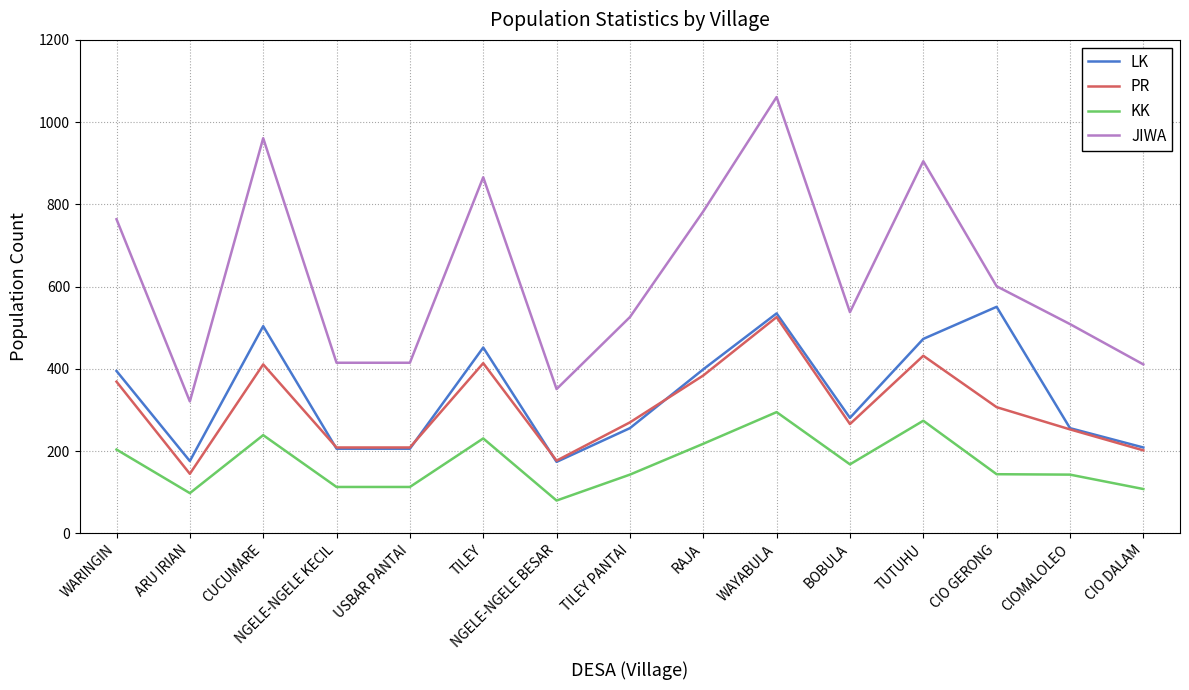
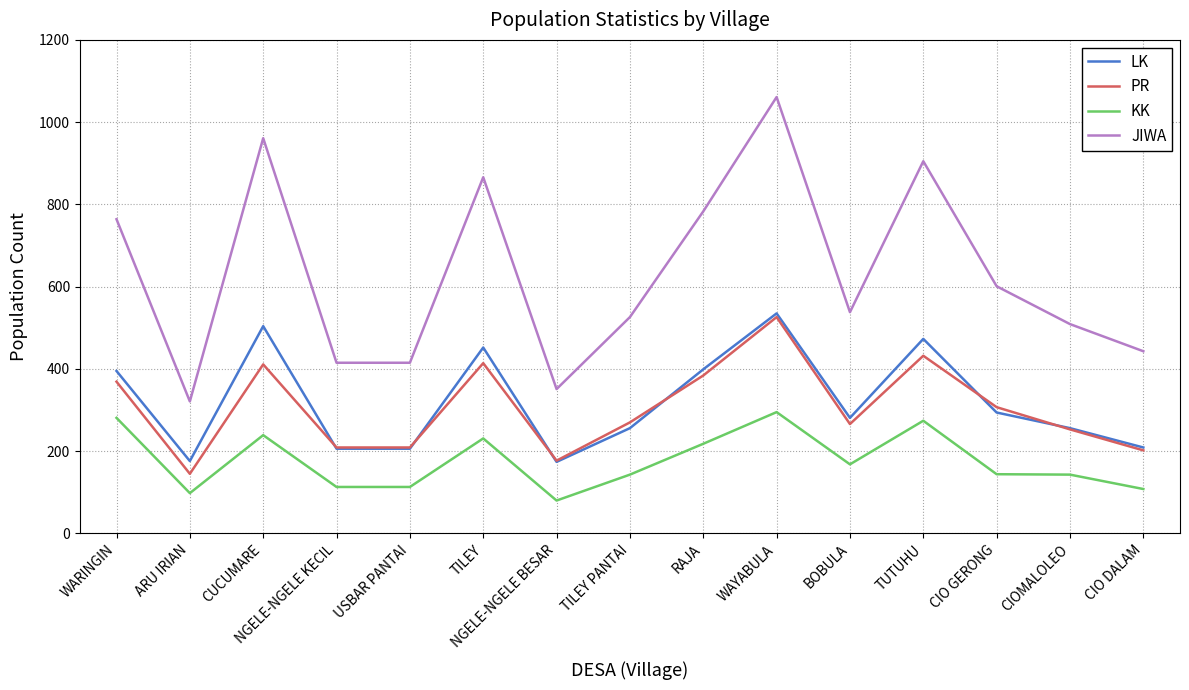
KK, WARINGIN: 200 -> 280
LK, CIO GERONG: 550 -> 290
JIWA, CIO DALAM: 410 -> 440
